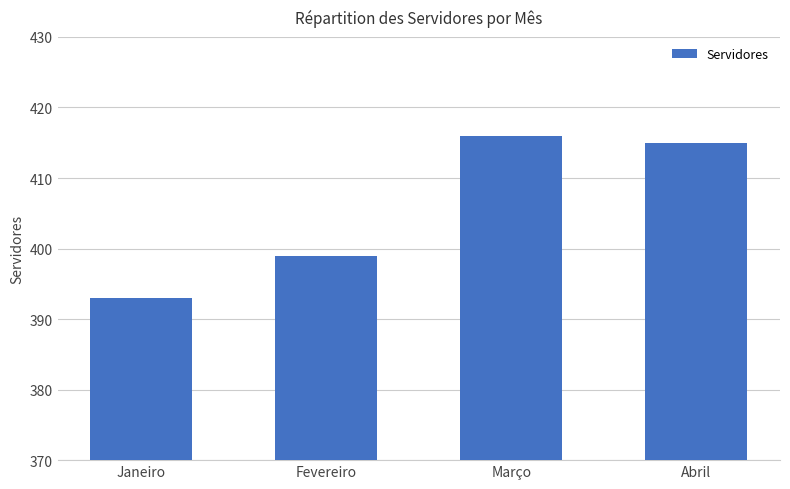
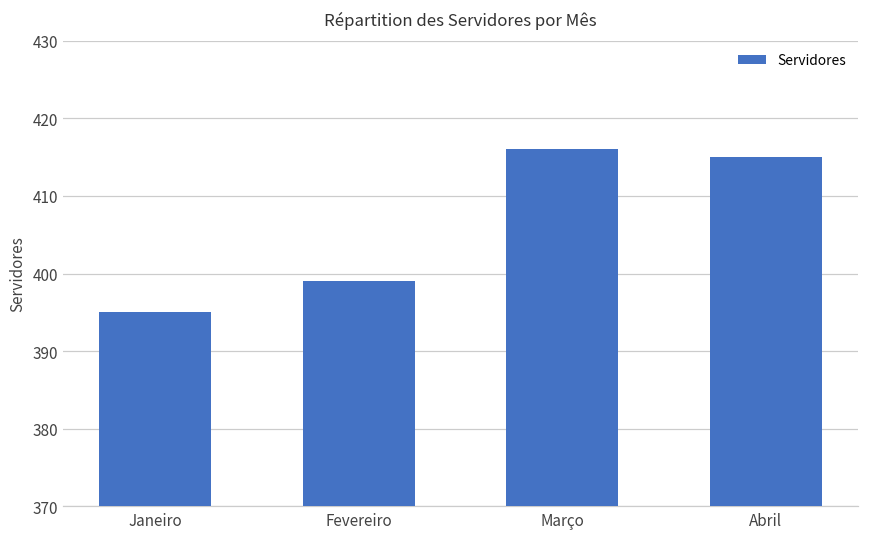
Janeiro: 393 -> 395
